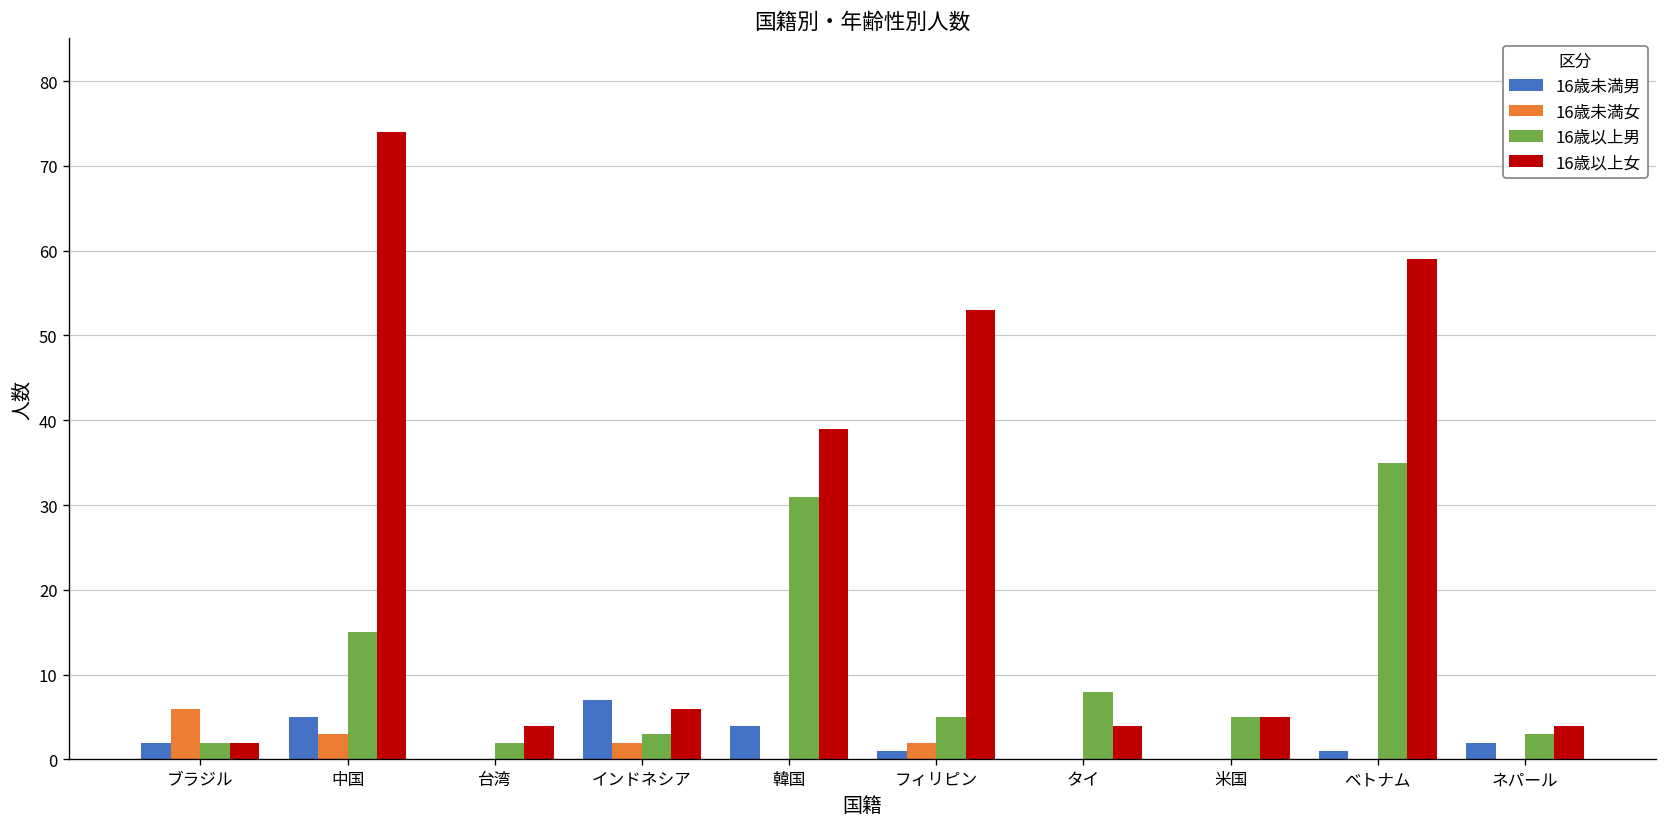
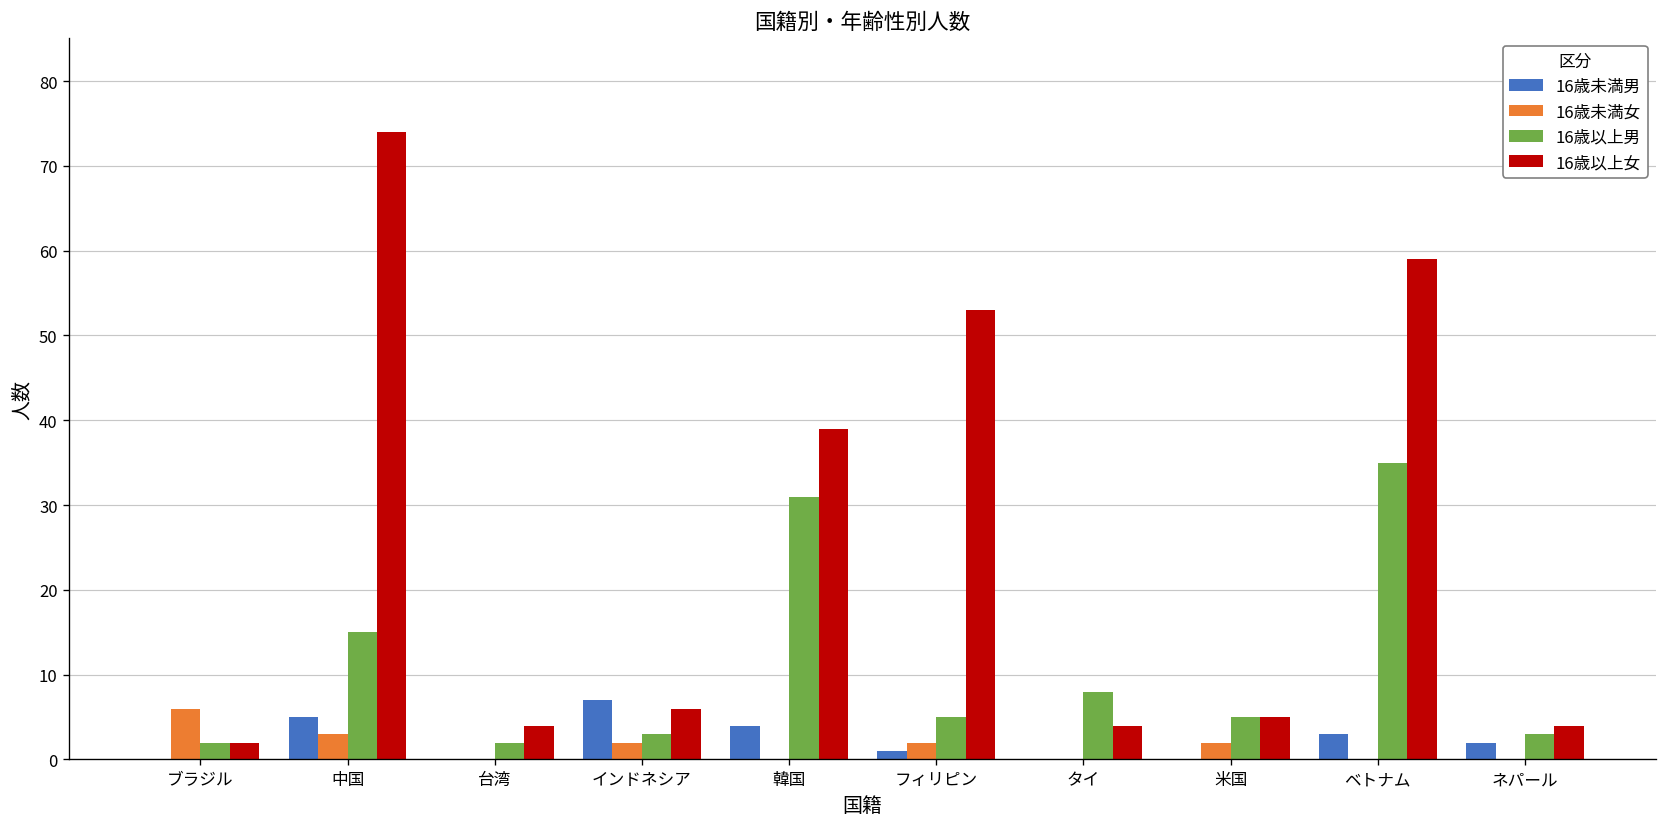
16歳未満男, ブラジル: 2 -> 0
16歳未満女, 米国: 0 -> 2
16歳未満男, ベトナム: 1 -> 3
